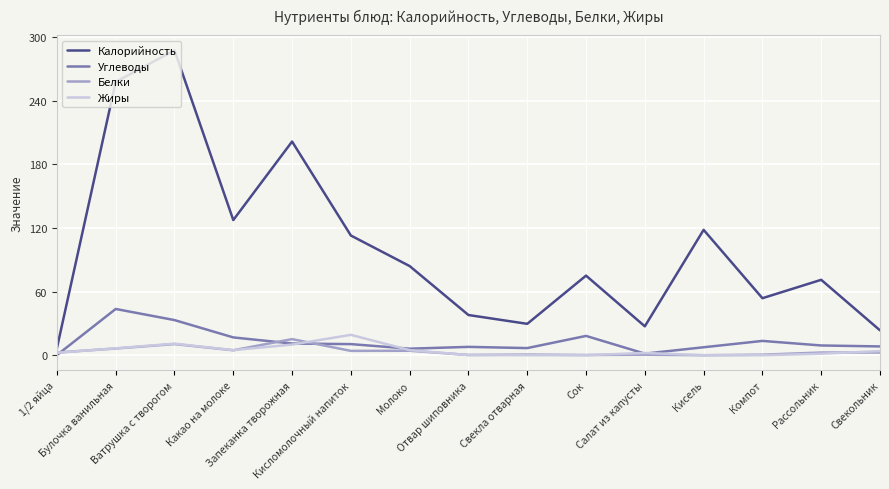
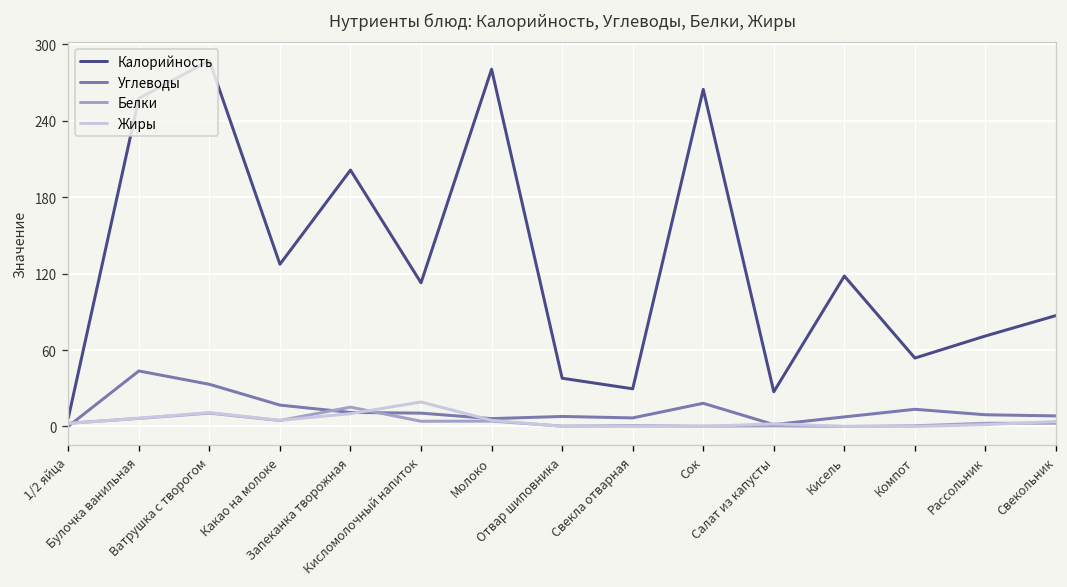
Калорийность, Молоко: 84 -> 281
Калорийность, Сок: 75 -> 265
Калорийность, Свекольник: 23 -> 87
